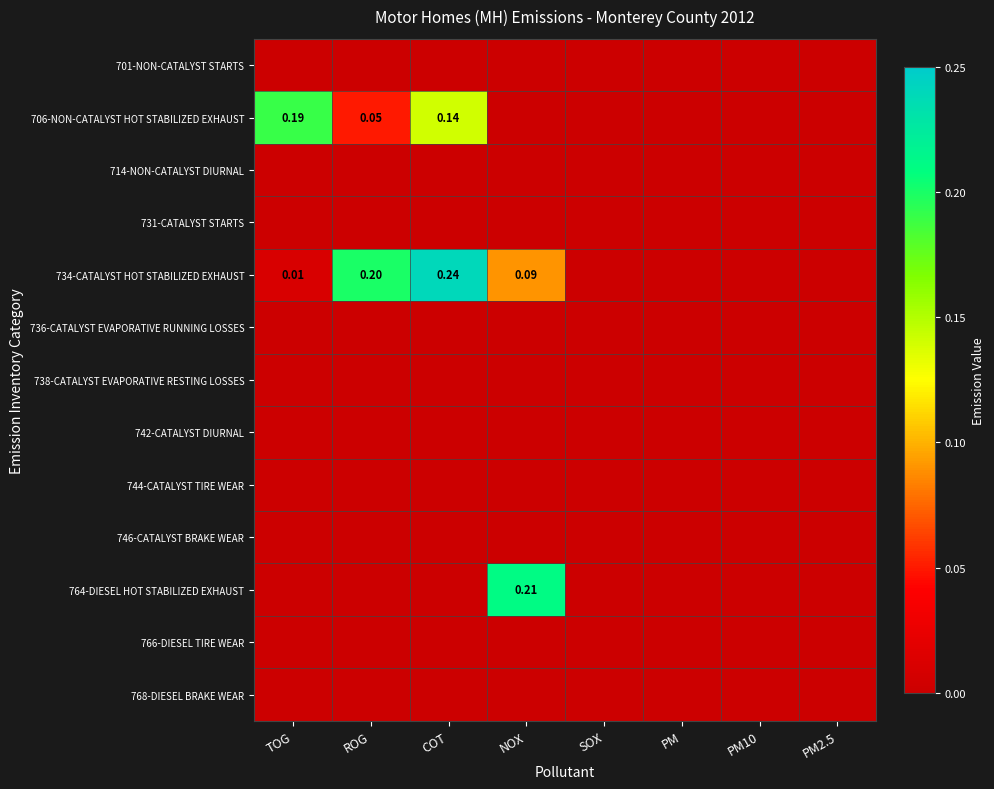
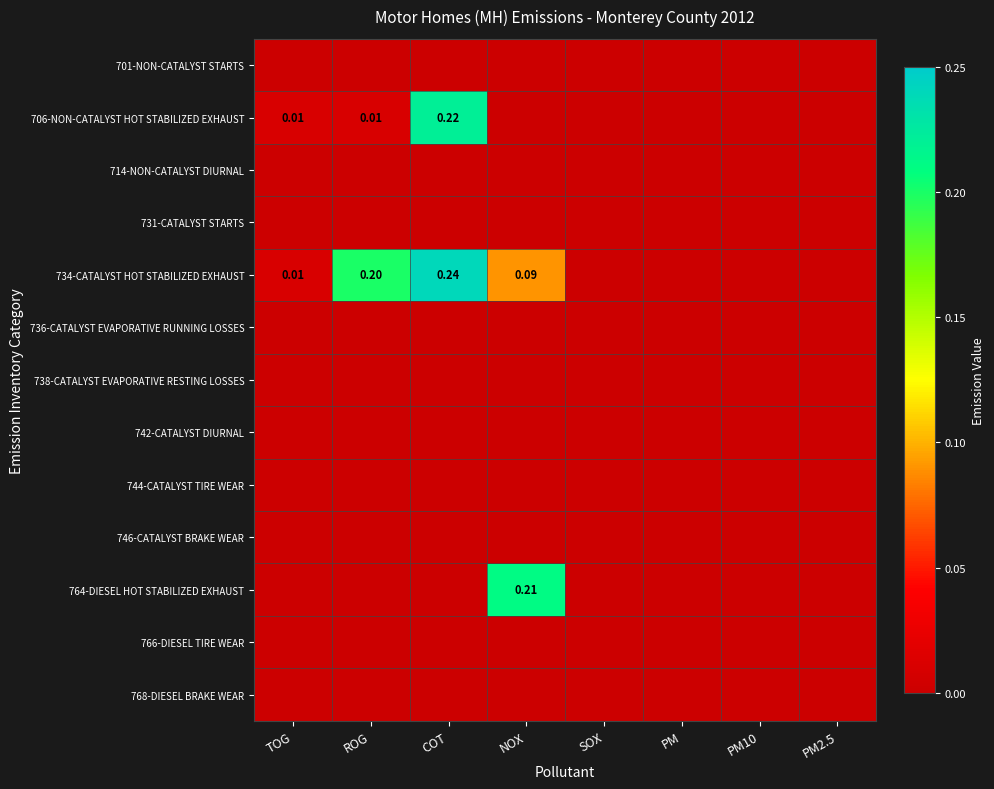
706-NON-CATALYST HOT STABILIZED EXHAUST, TOG: 0.19 -> 0.01
706-NON-CATALYST HOT STABILIZED EXHAUST, ROG: 0.05 -> 0.01
706-NON-CATALYST HOT STABILIZED EXHAUST, COT: 0.14 -> 0.22
